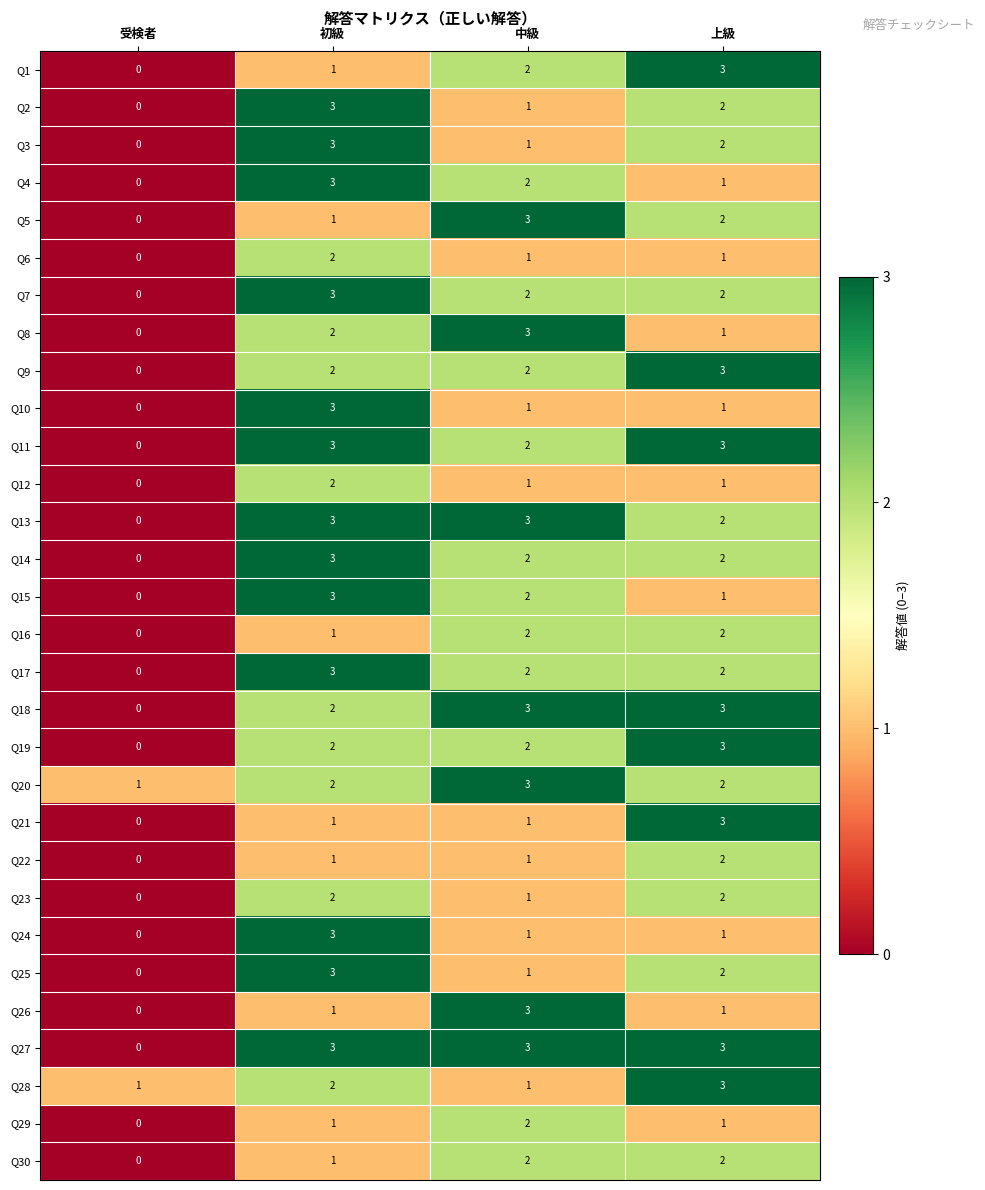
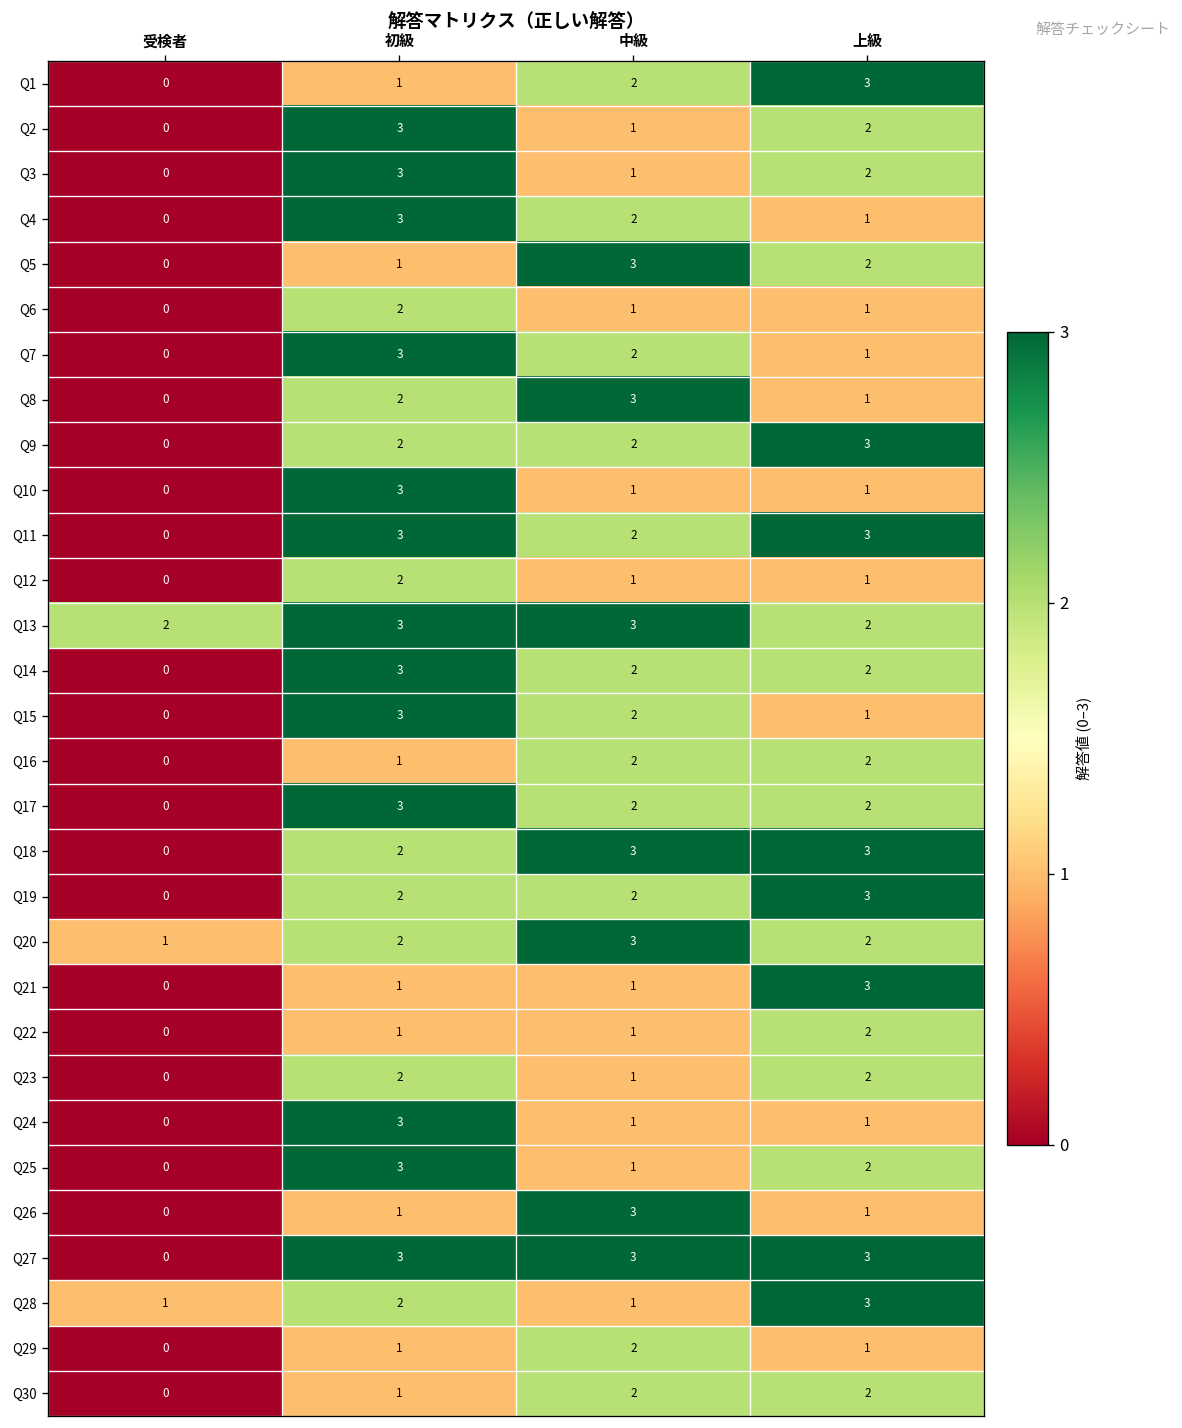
Q7, 上級: 2 -> 1
Q13, 受検者: 0 -> 2
